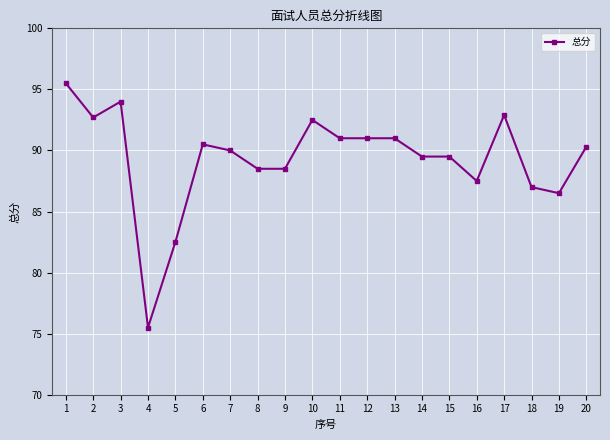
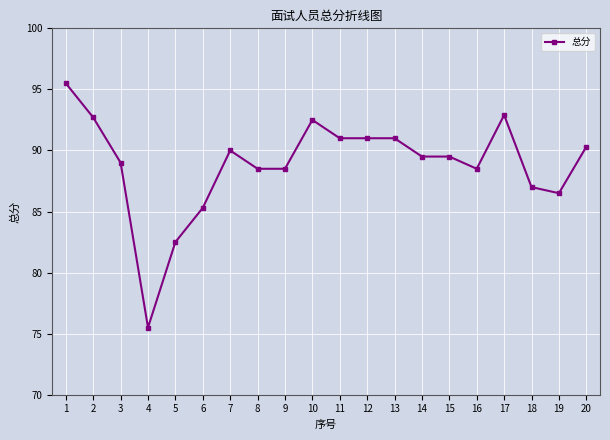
3: 94 -> 89
6: 90.5 -> 85.3
16: 87.5 -> 88.5
